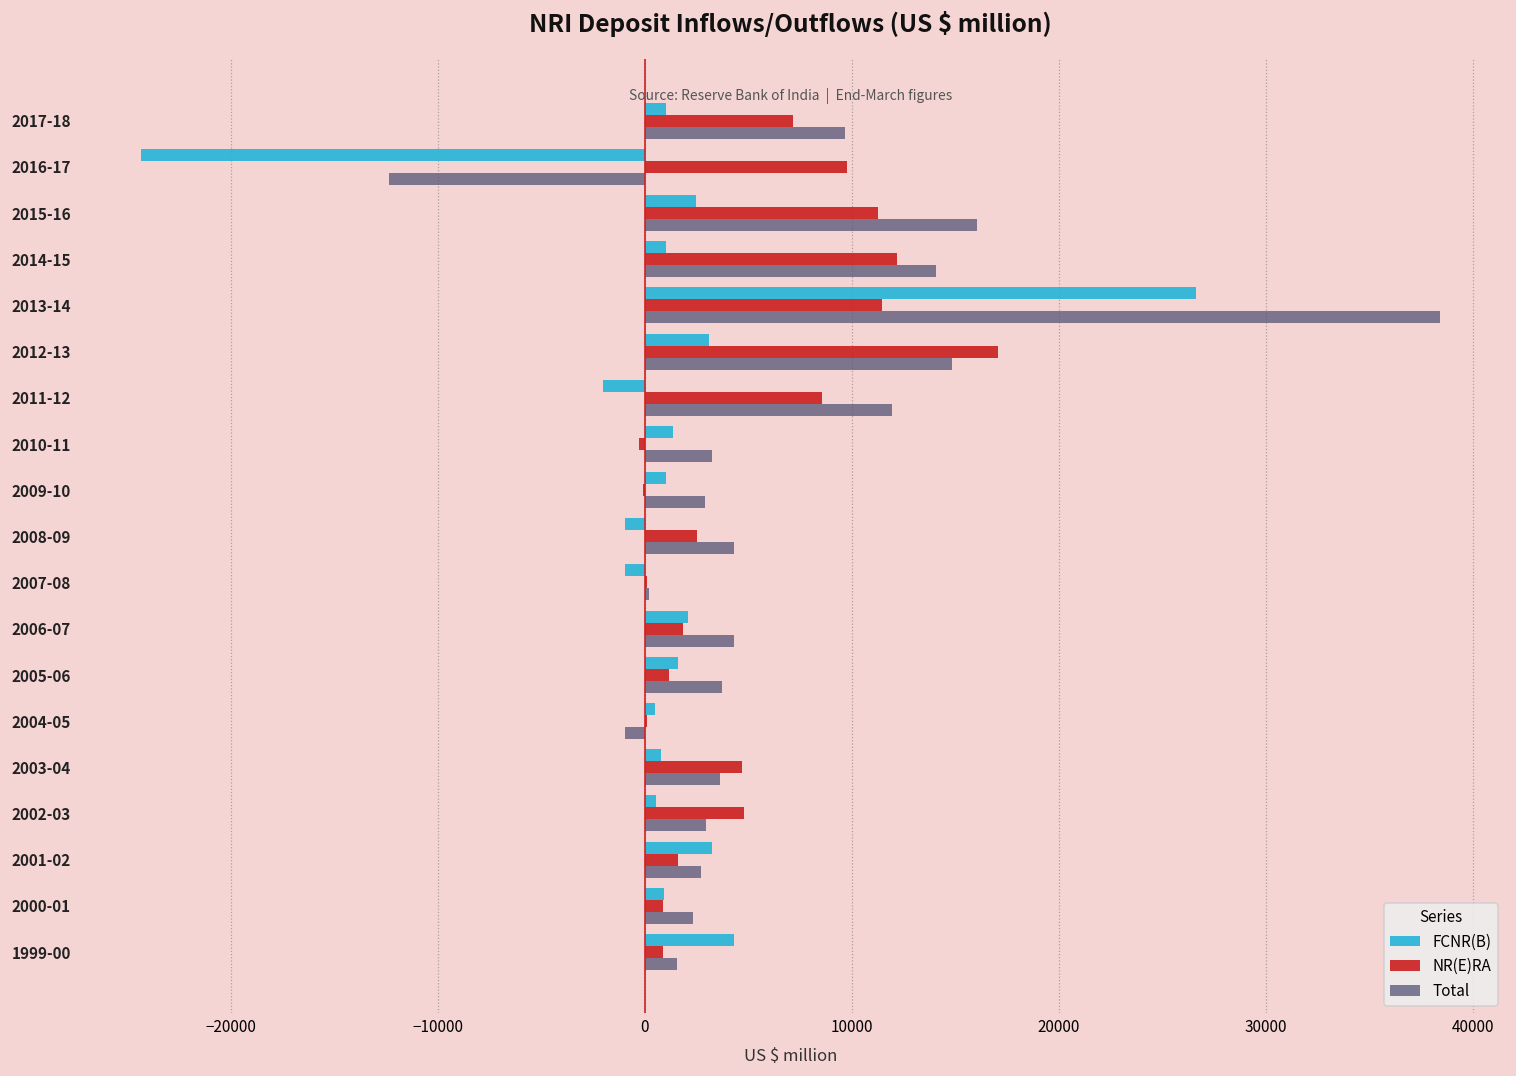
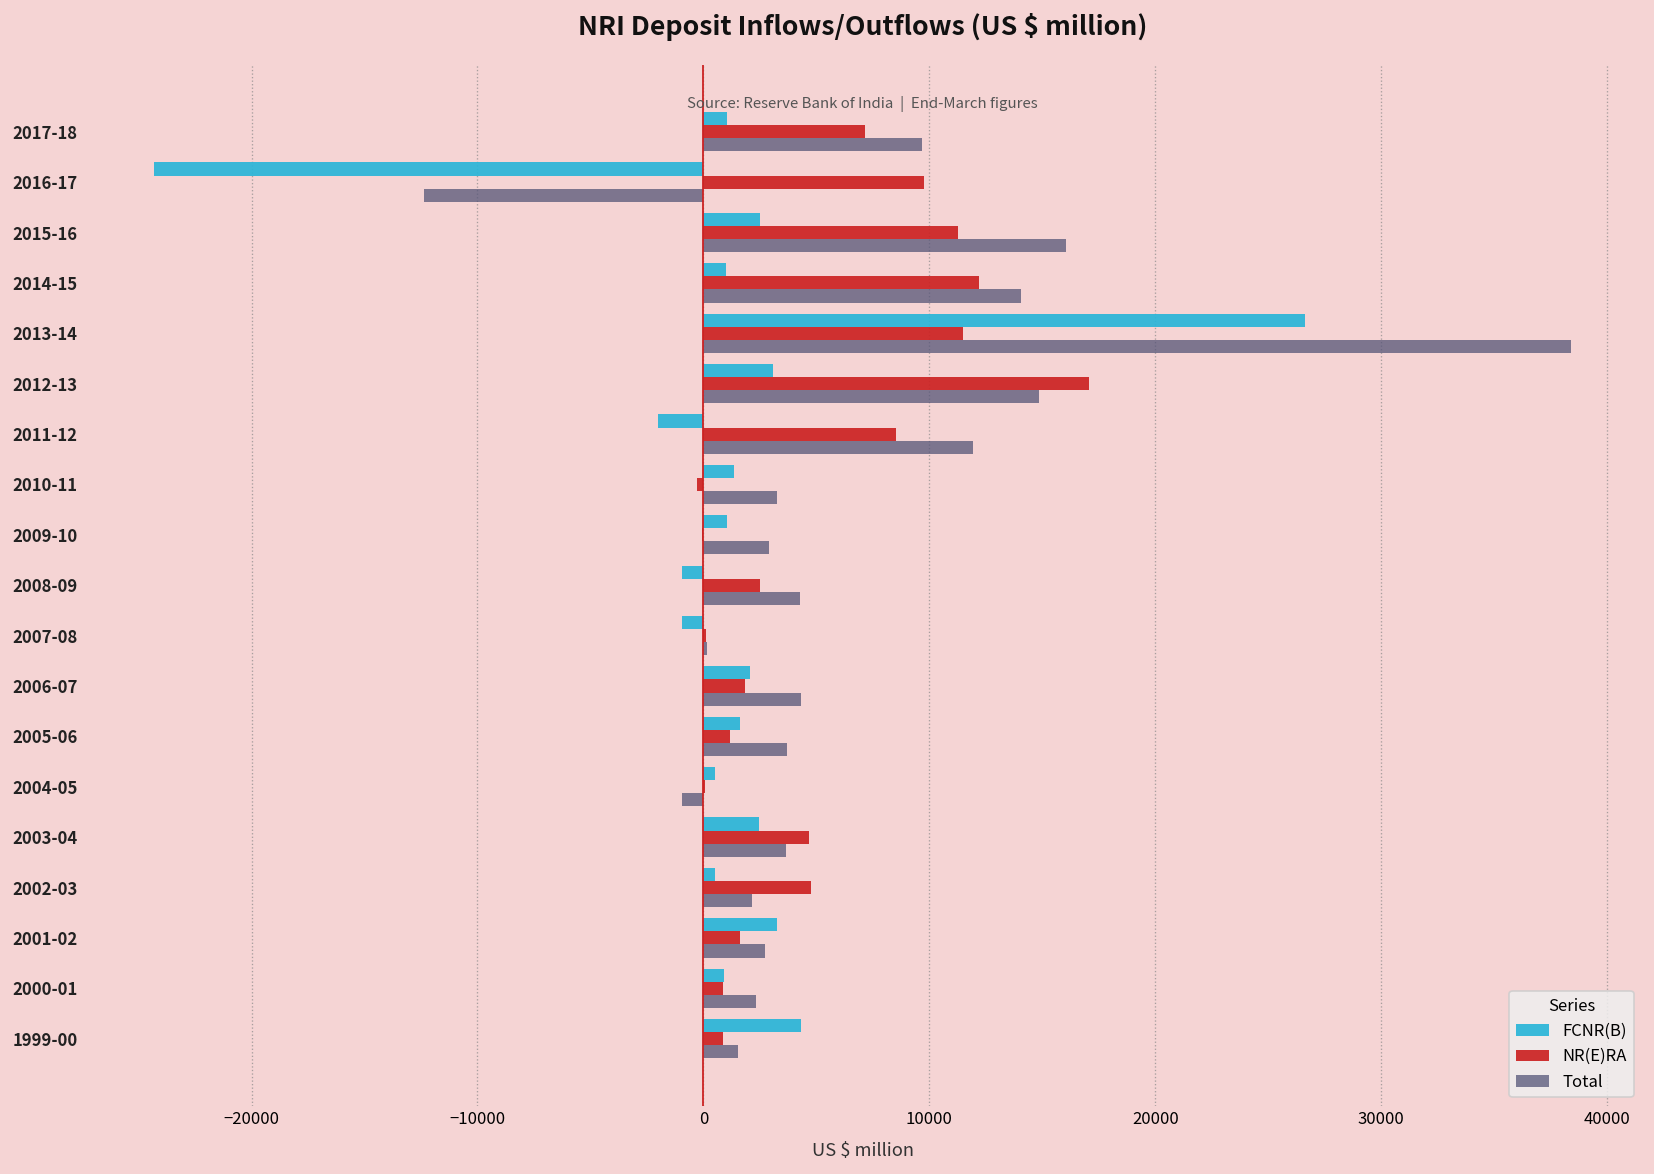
FCNR(B), 2003-04: 800 -> 2500
Total, 2002-03: 3000 -> 2100
